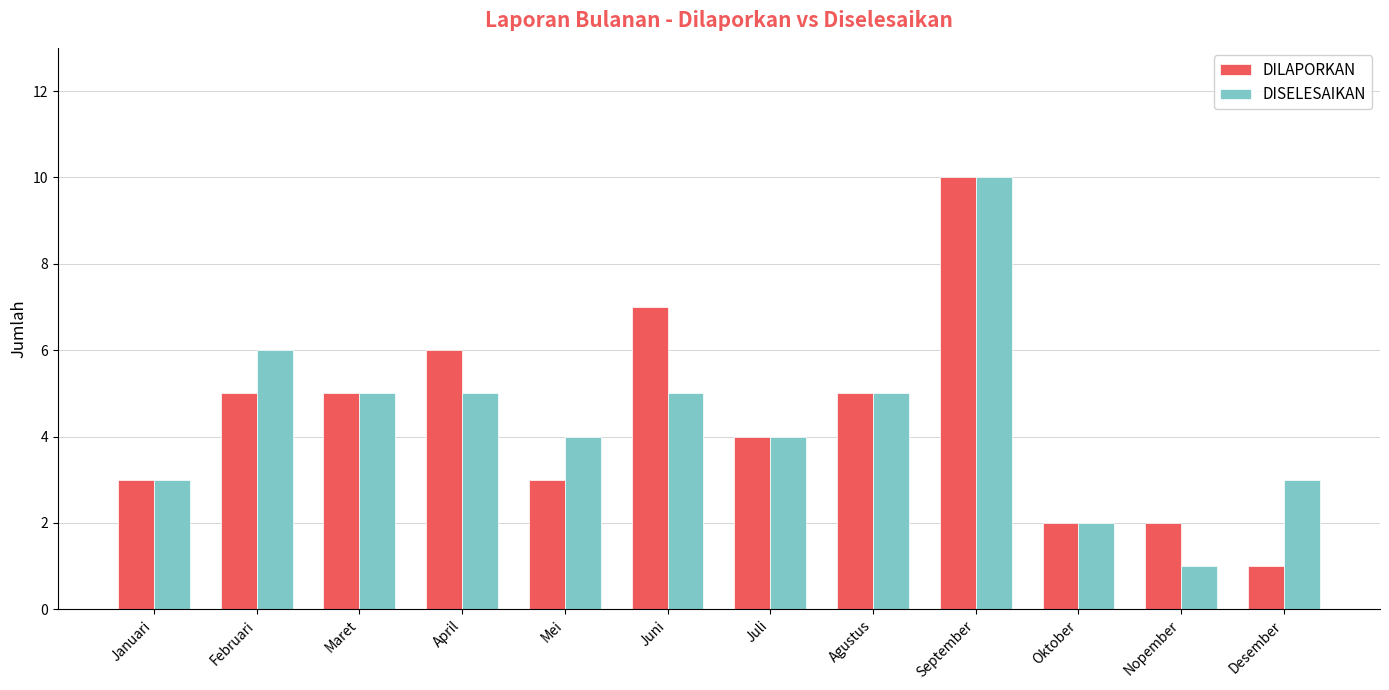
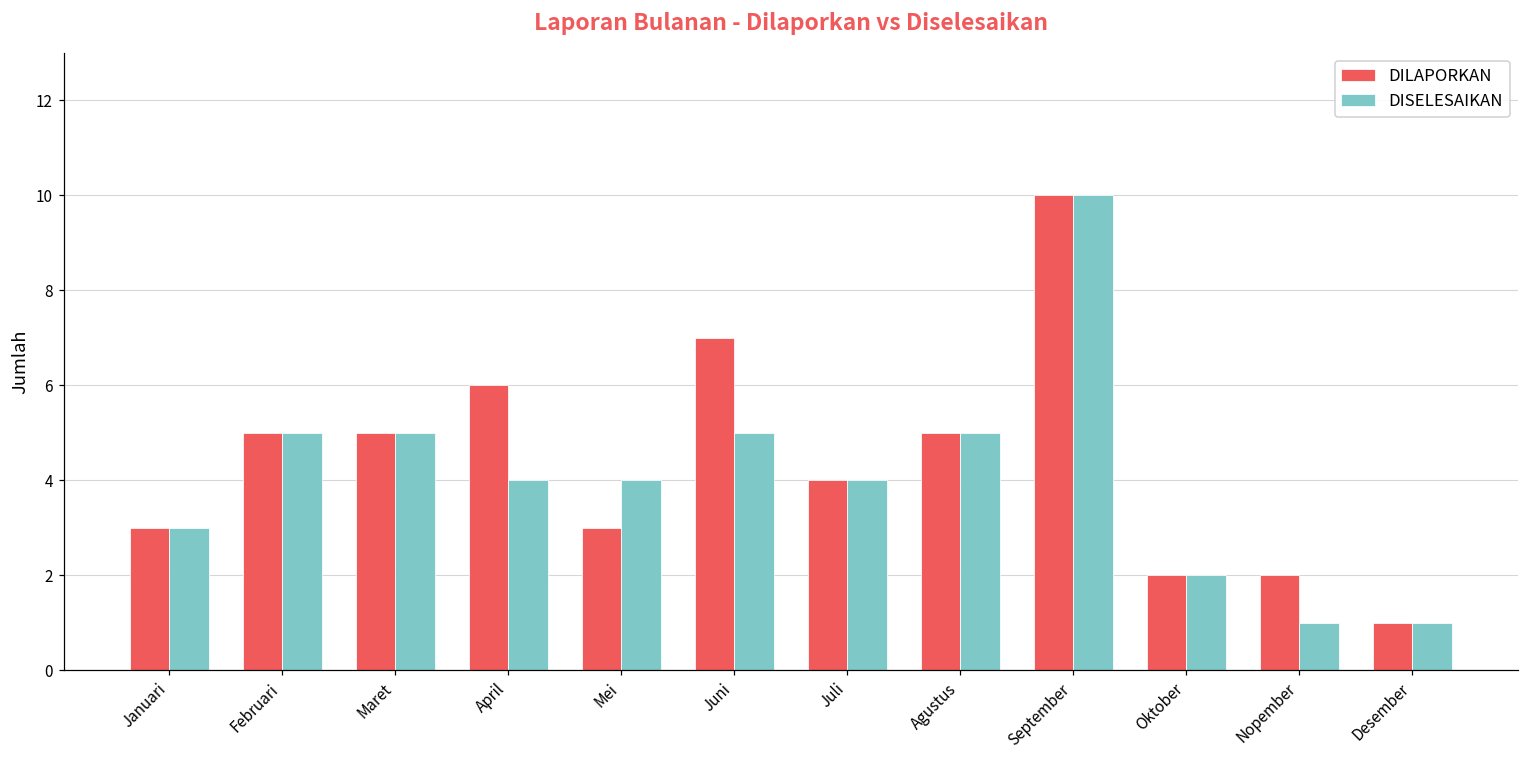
DISELESAIKAN, Februari: 6 -> 5
DISELESAIKAN, April: 5 -> 4
DISELESAIKAN, Desember: 3 -> 1
